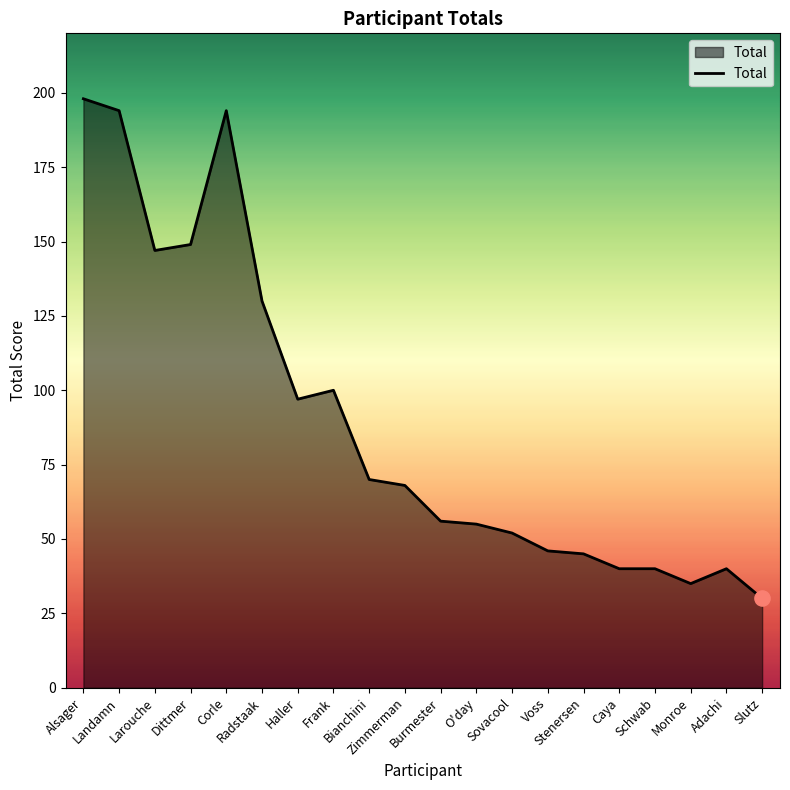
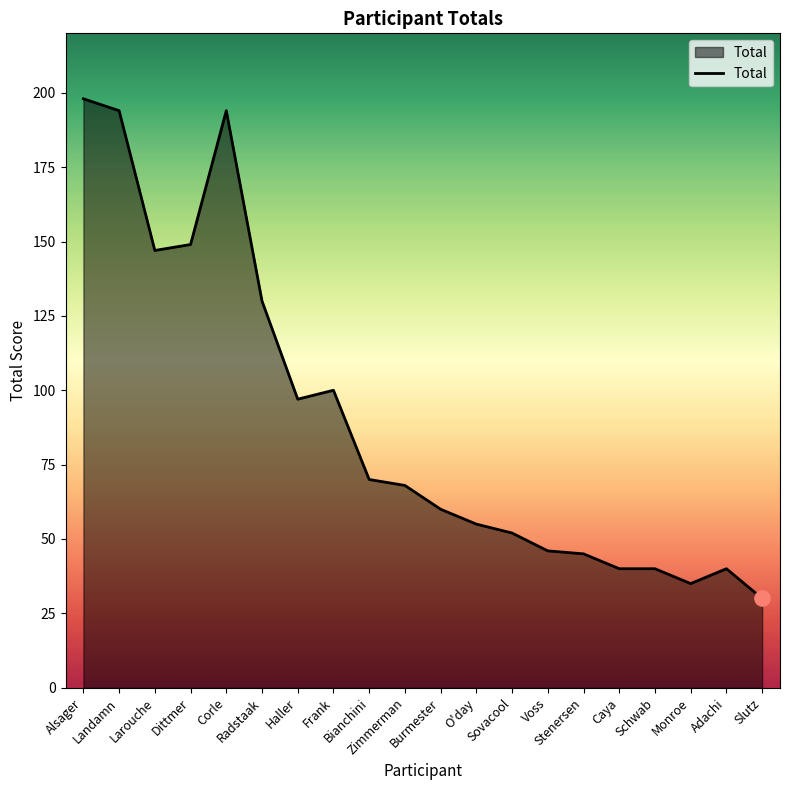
Total, Burmester: 56 -> 60
